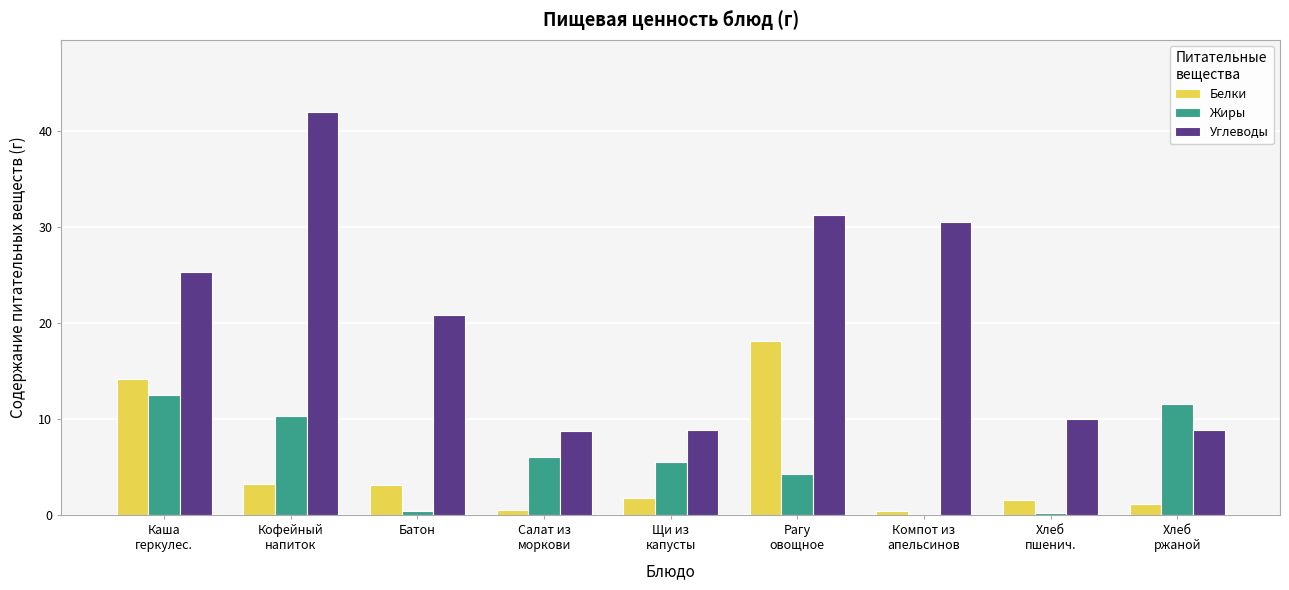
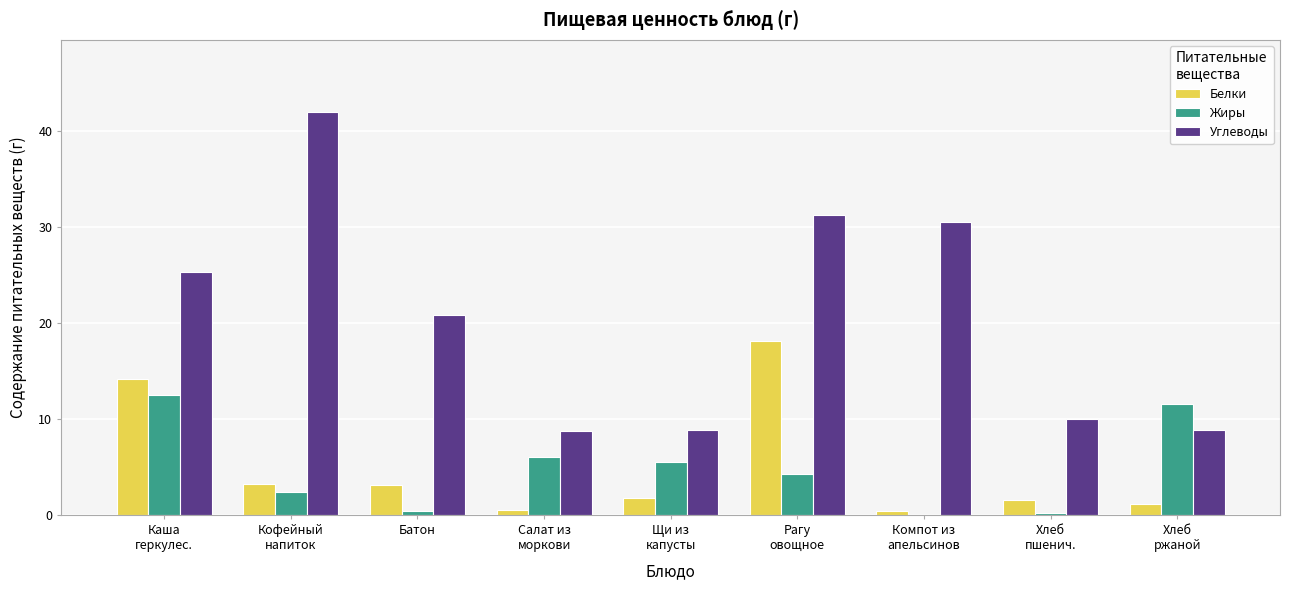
Жиры, Кофейный напиток: 10 -> 2
